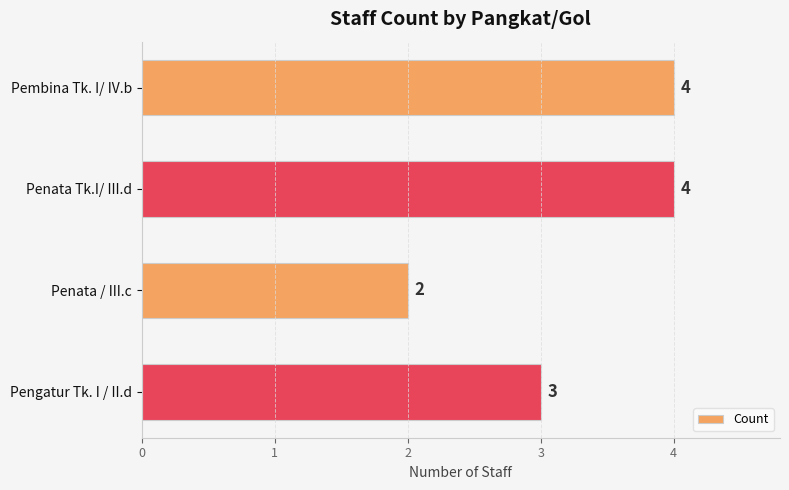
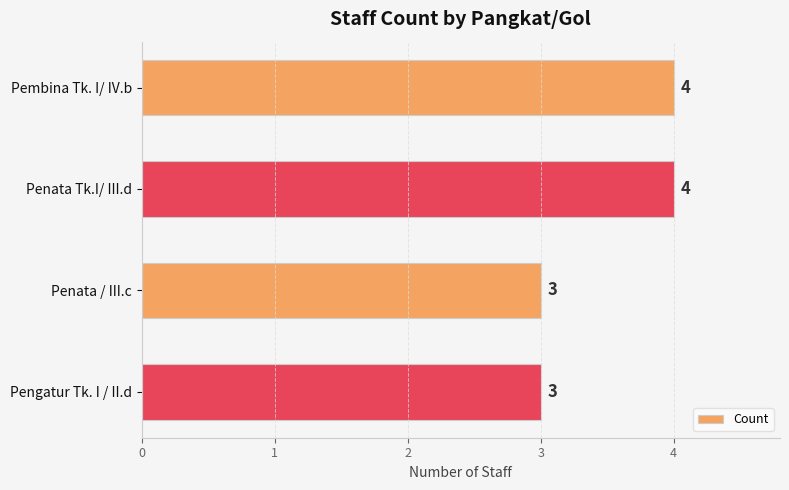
Penata / III.c: 2 -> 3
